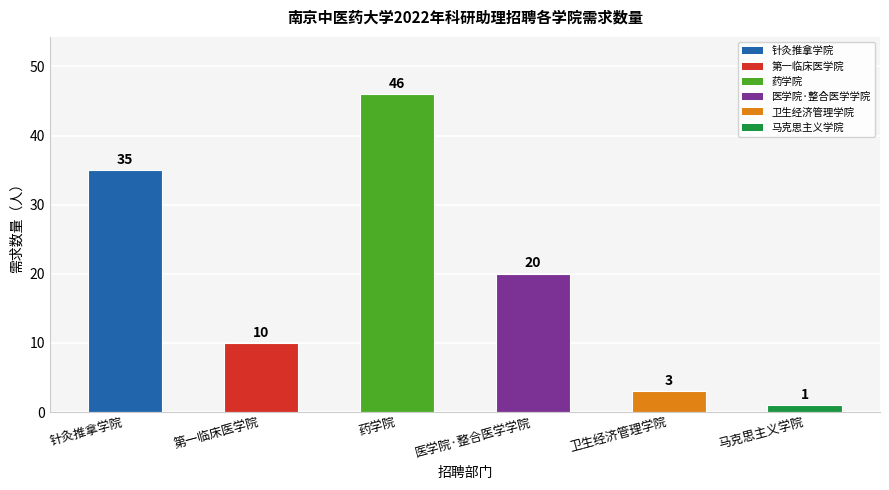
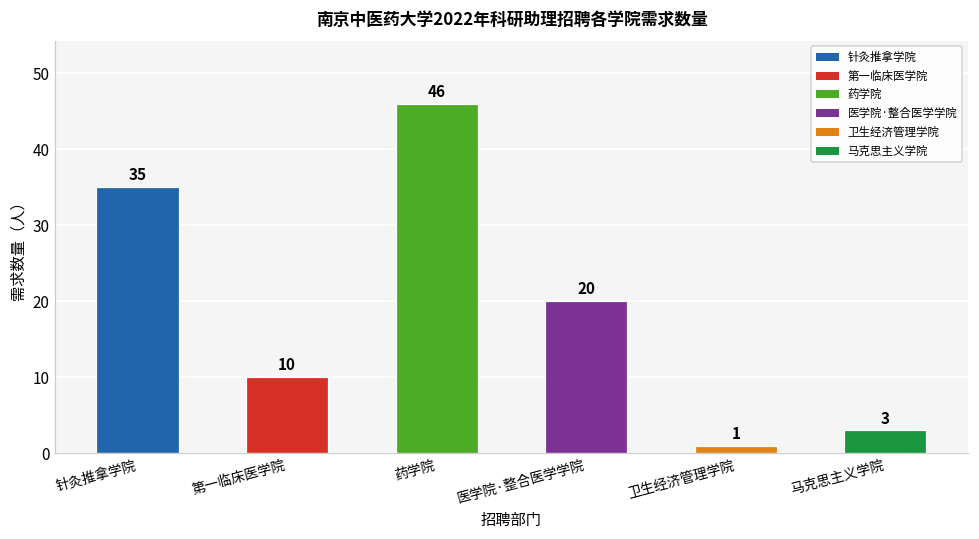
卫生经济管理学院: 3 -> 1
马克思主义学院: 1 -> 3
